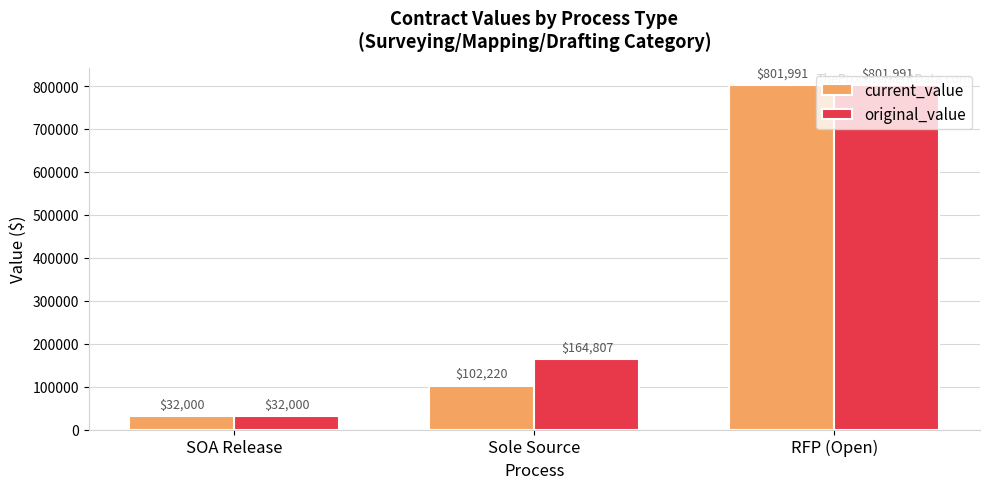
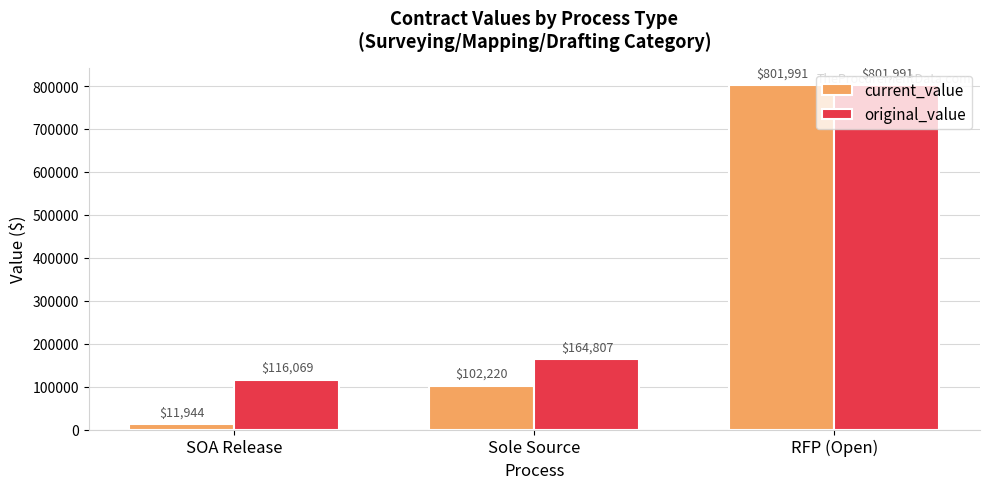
current_value, SOA Release: $32,000 -> $11,944
original_value, SOA Release: $32,000 -> $116,069
